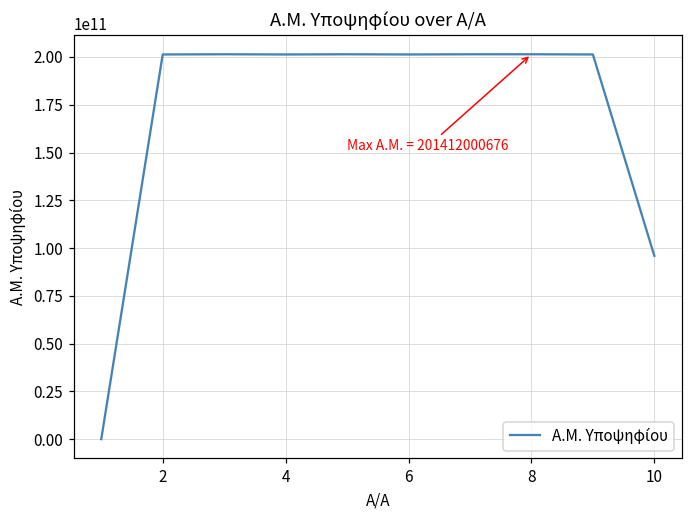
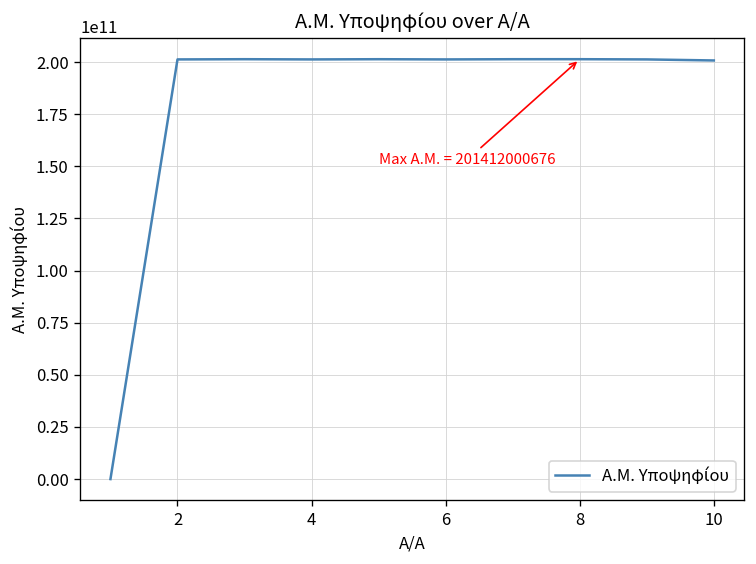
10: 96000000000 -> 201000000000
